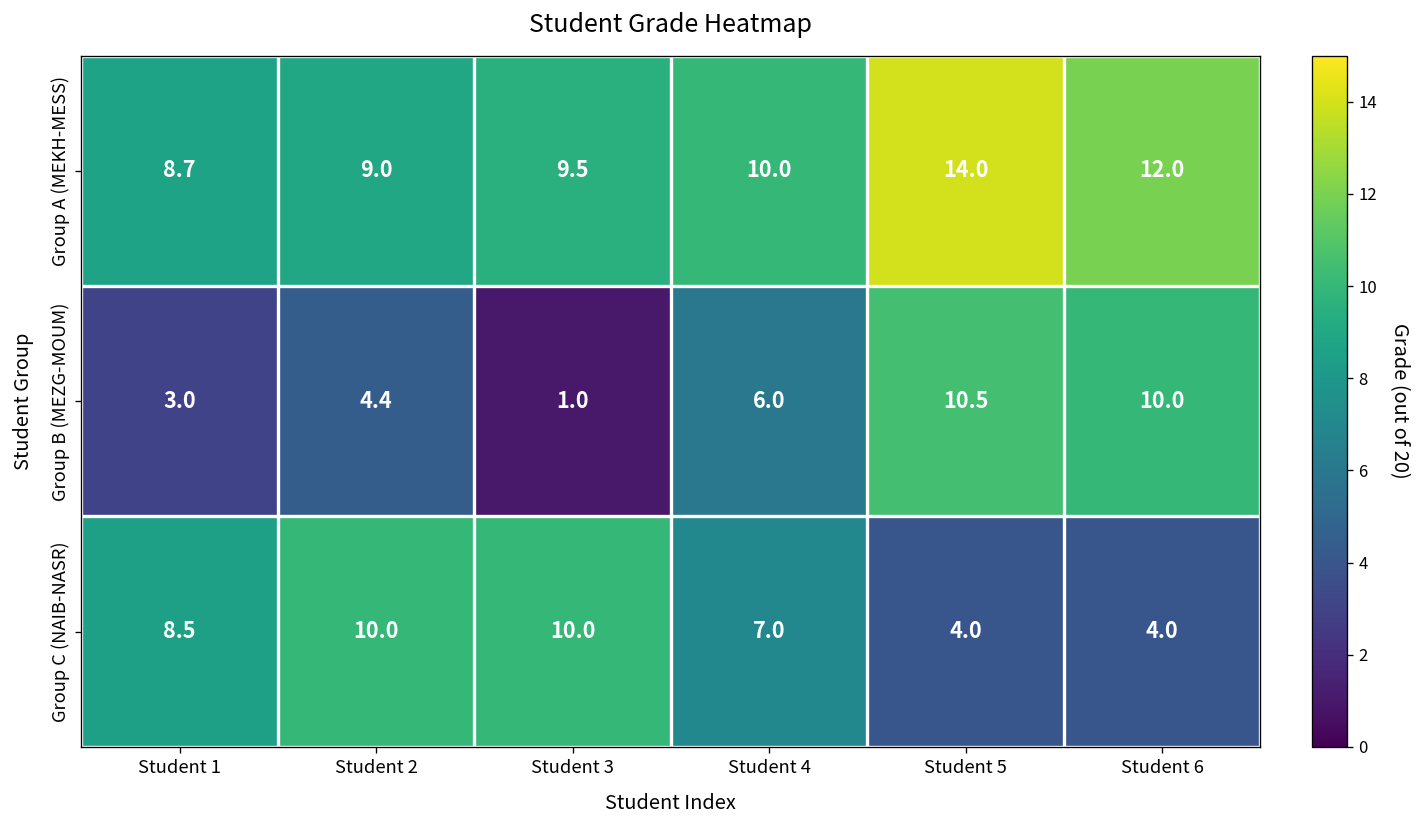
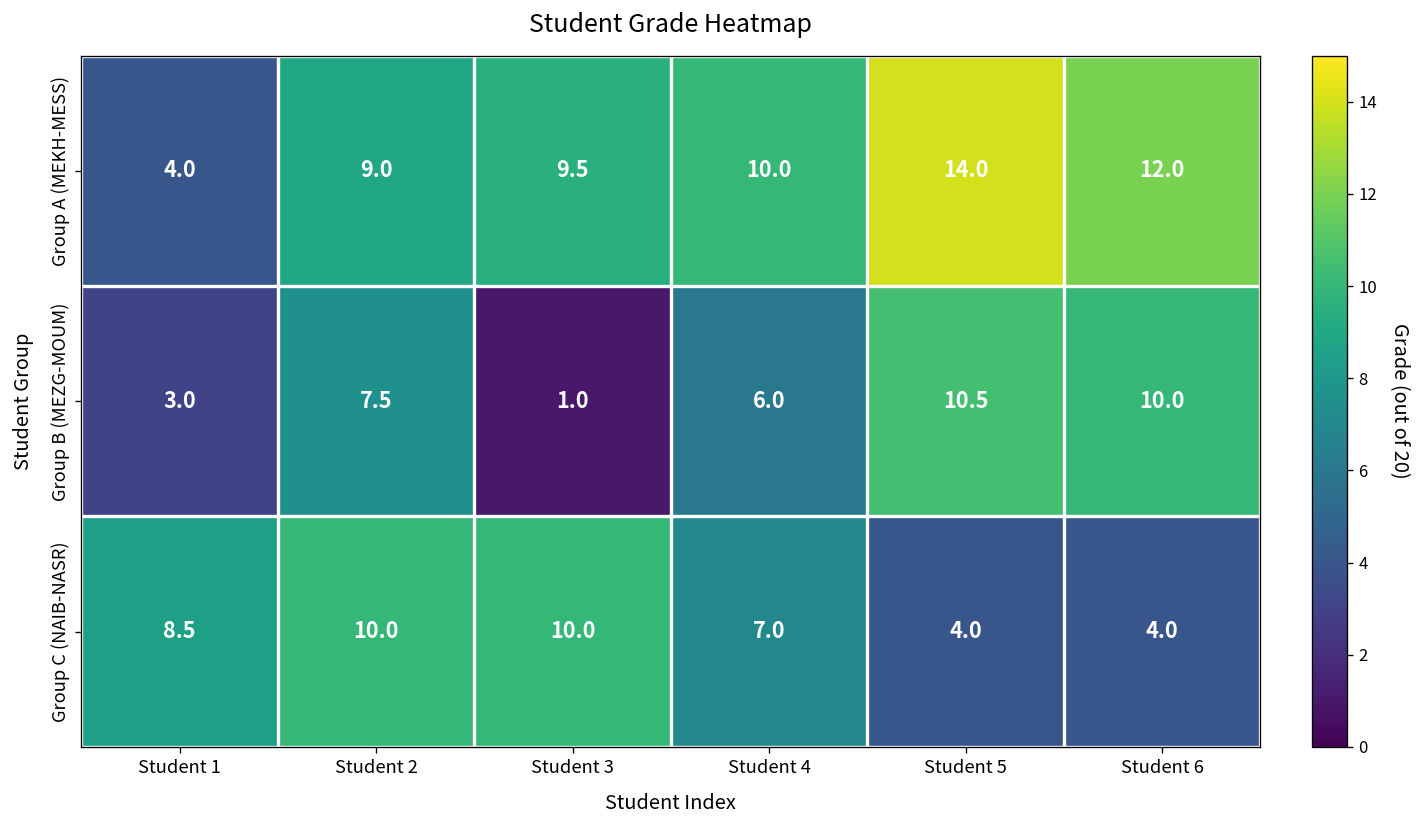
Group A (MEKH-MESS), Student 1: 8.7 -> 4.0
Group B (MEZG-MOUM), Student 2: 4.4 -> 7.5
